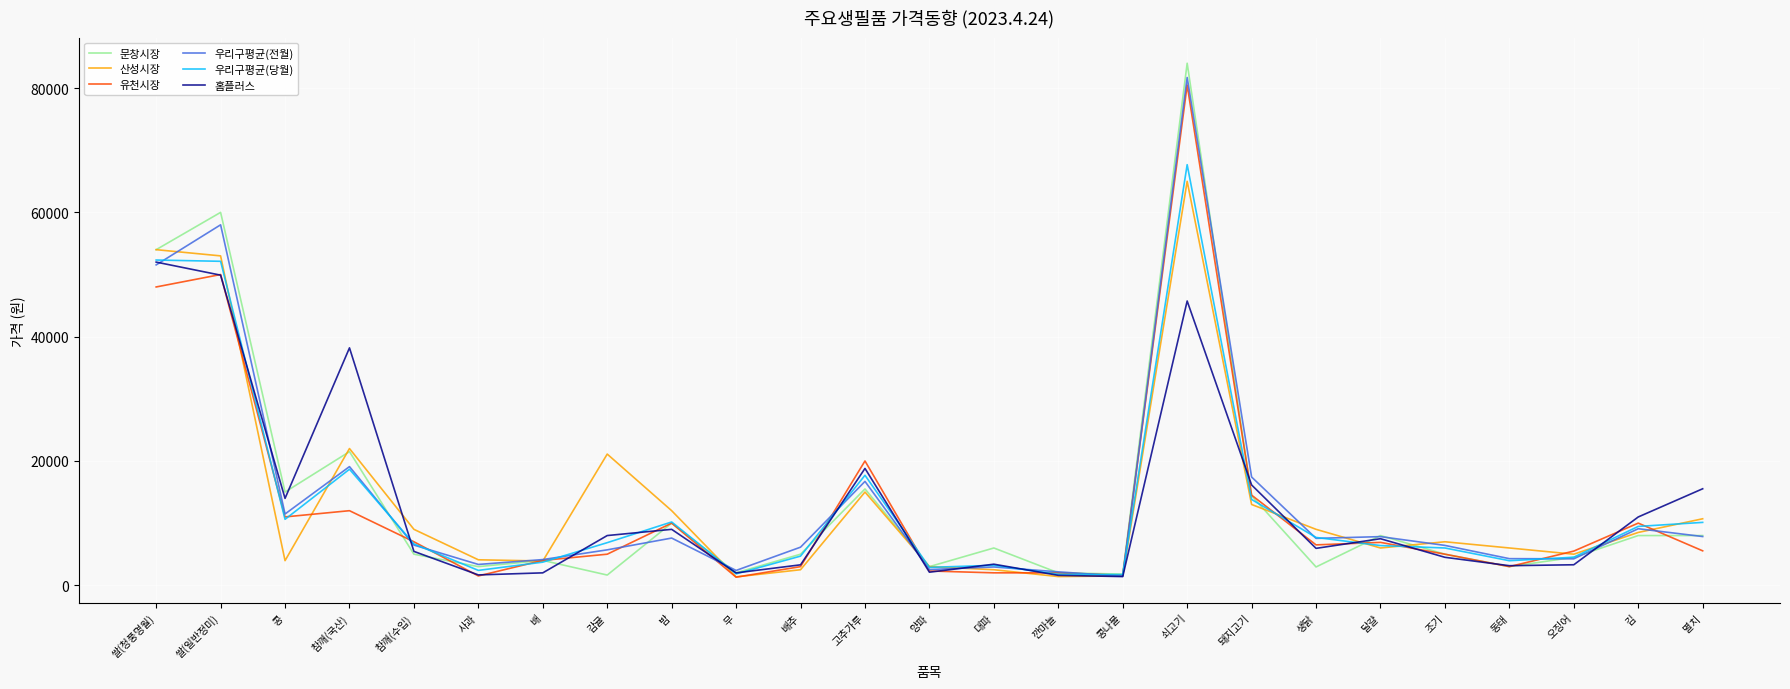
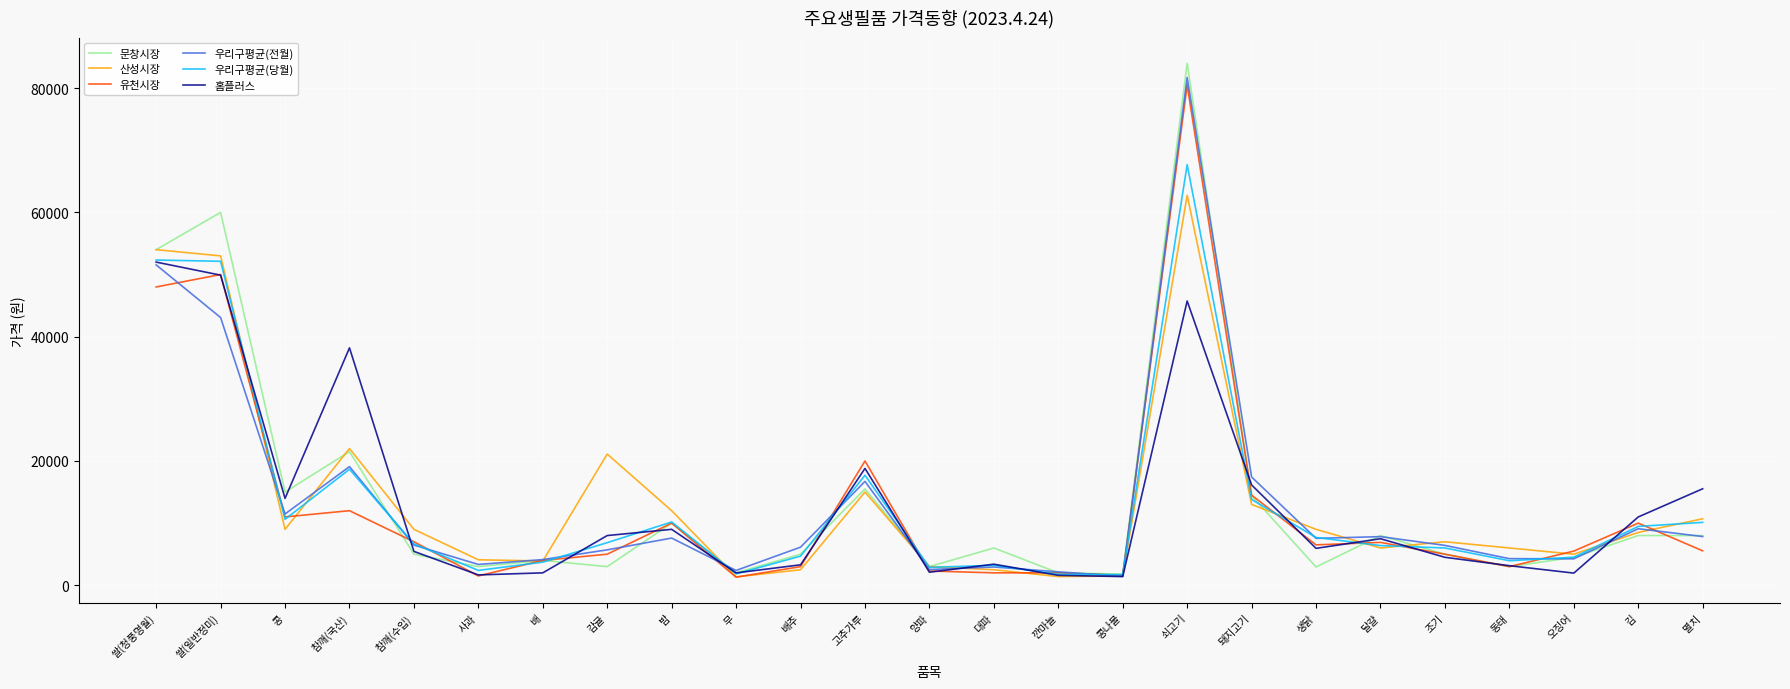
우리구평균(전월), 쌀(일반정미): 58000 -> 43000
산성시장, 콩: 4000 -> 9000
문창시장, 감귤: 2000 -> 3000
산성시장, 쇠고기: 65000 -> 63000
홈플러스, 오징어: 3000 -> 2000
